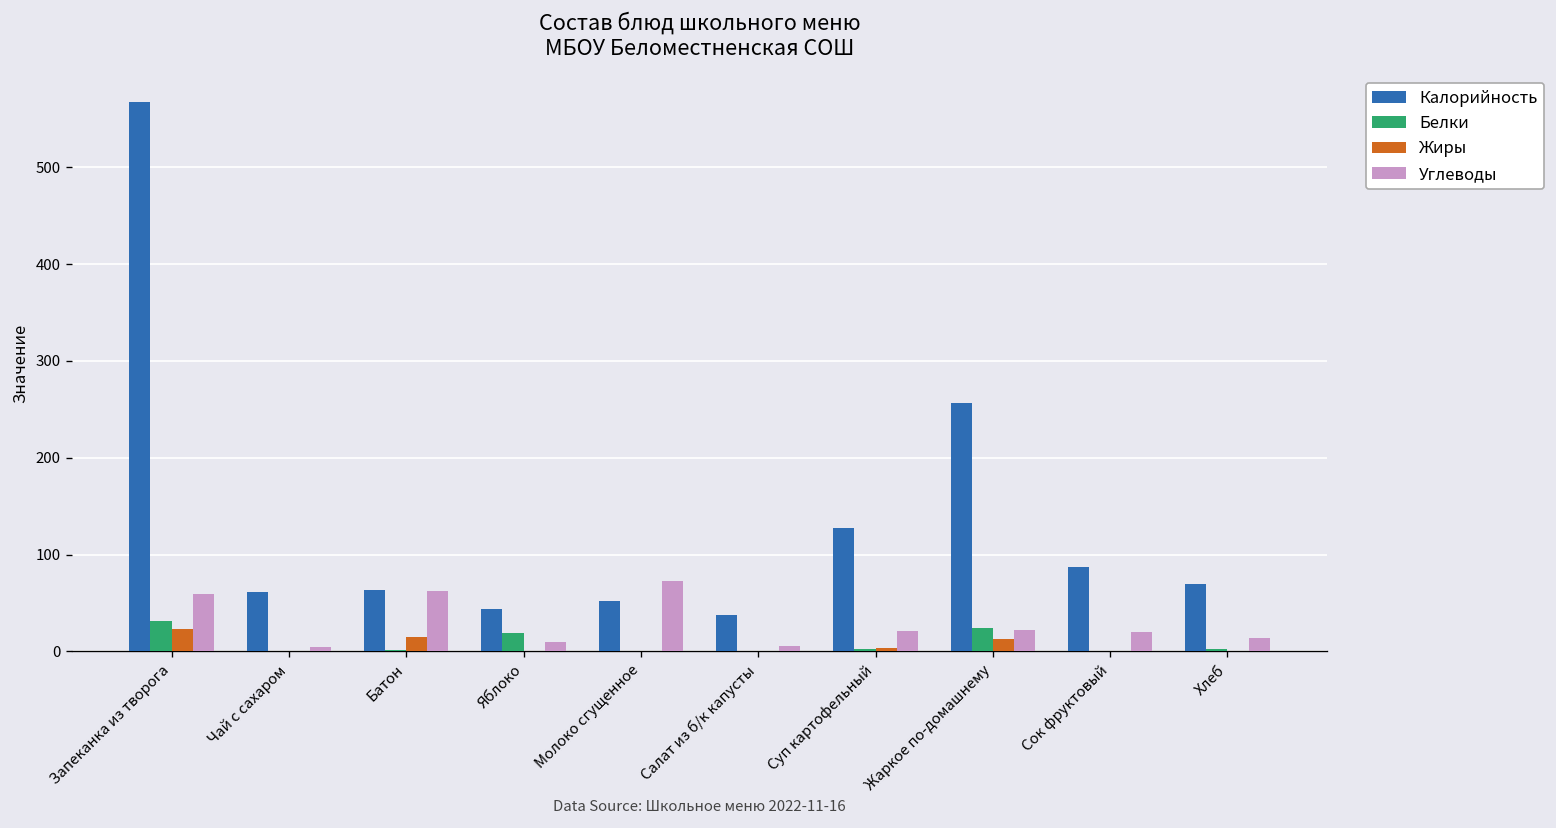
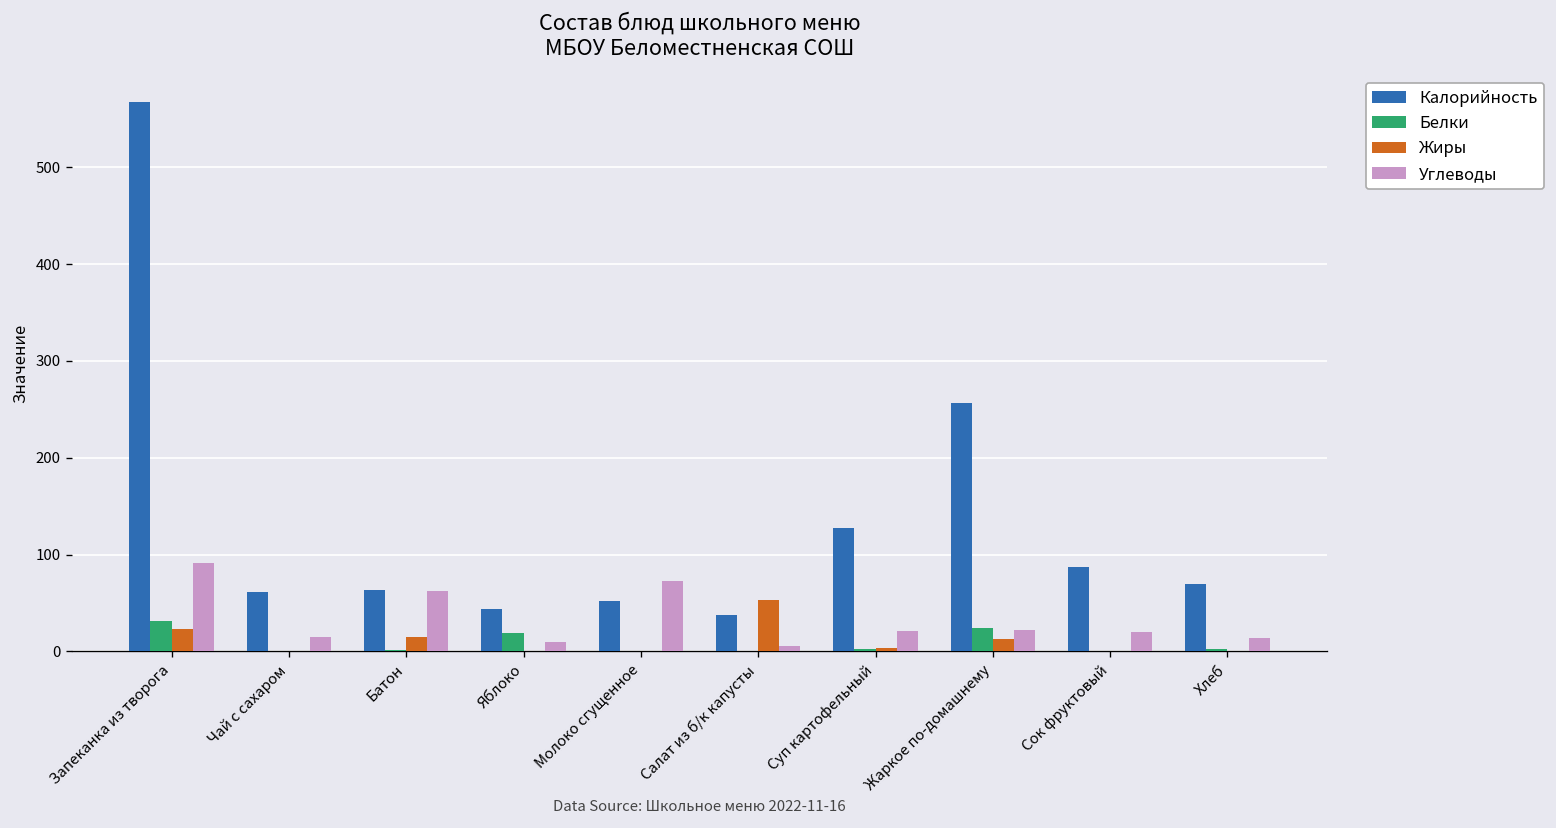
Углеводы, Запеканка из творога: 60 -> 90
Углеводы, Чай с сахаром: 10 -> 20
Жиры, Салат из б/к капусты: 0 -> 50
